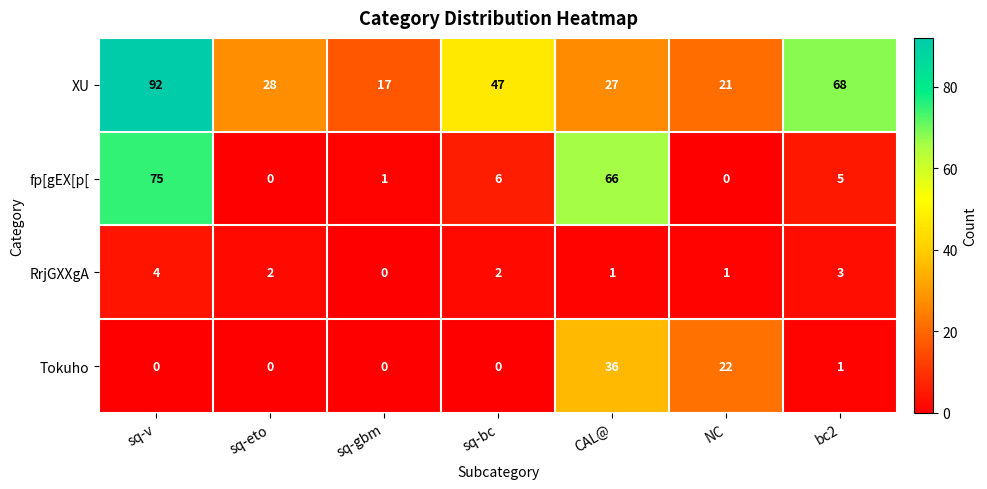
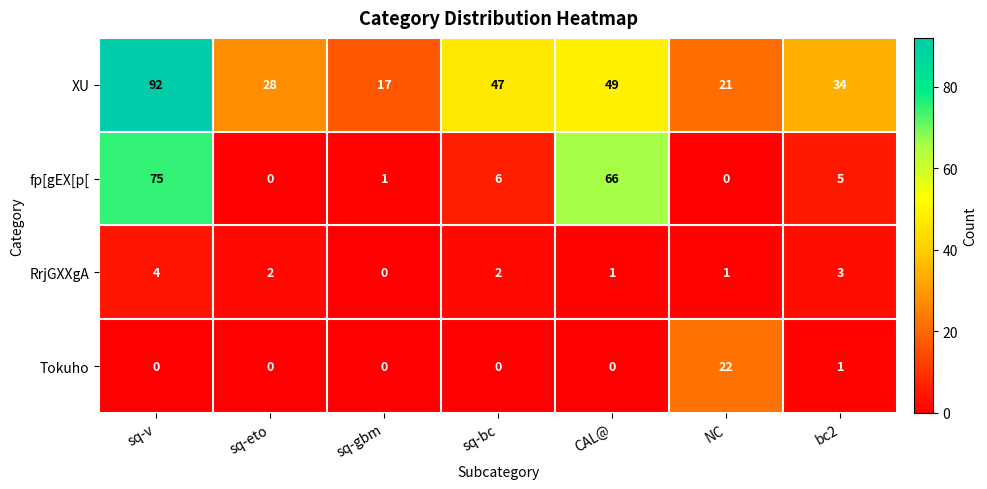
XU, CAL@: 27 -> 49
XU, bc2: 68 -> 34
Tokuho, CAL@: 36 -> 0
